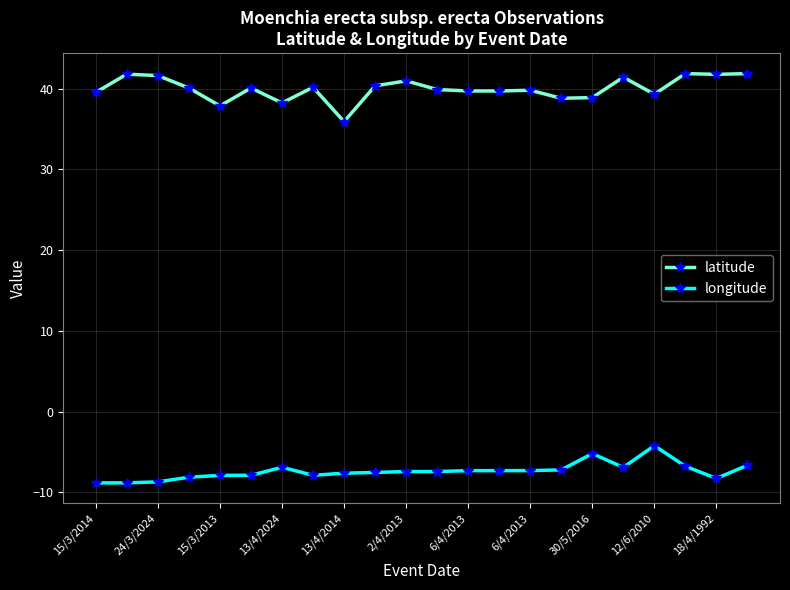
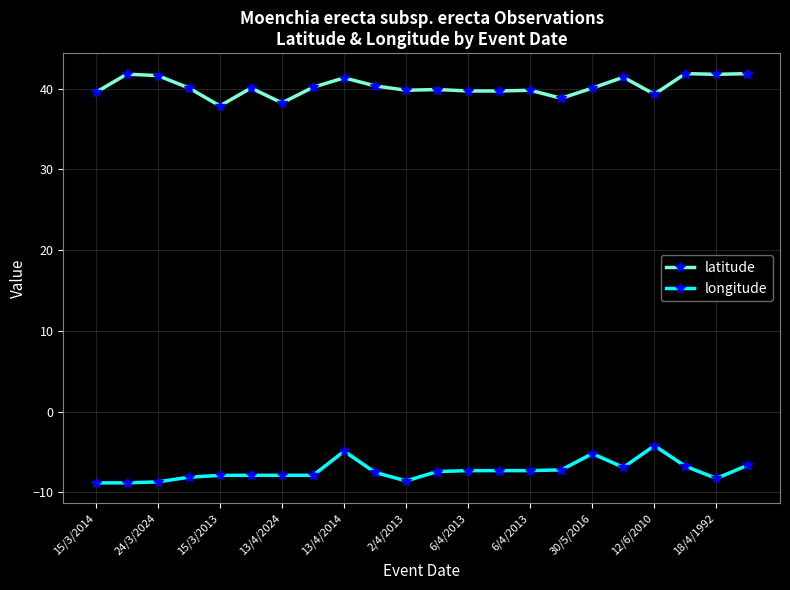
longitude, 13/4/2024: -7 -> -8
latitude, 13/4/2014: 36 -> 41
longitude, 13/4/2014: -8 -> -5
latitude, 2/4/2013: 41 -> 40
longitude, 2/4/2013: -7 -> -9
latitude, 30/5/2016: 39 -> 40
